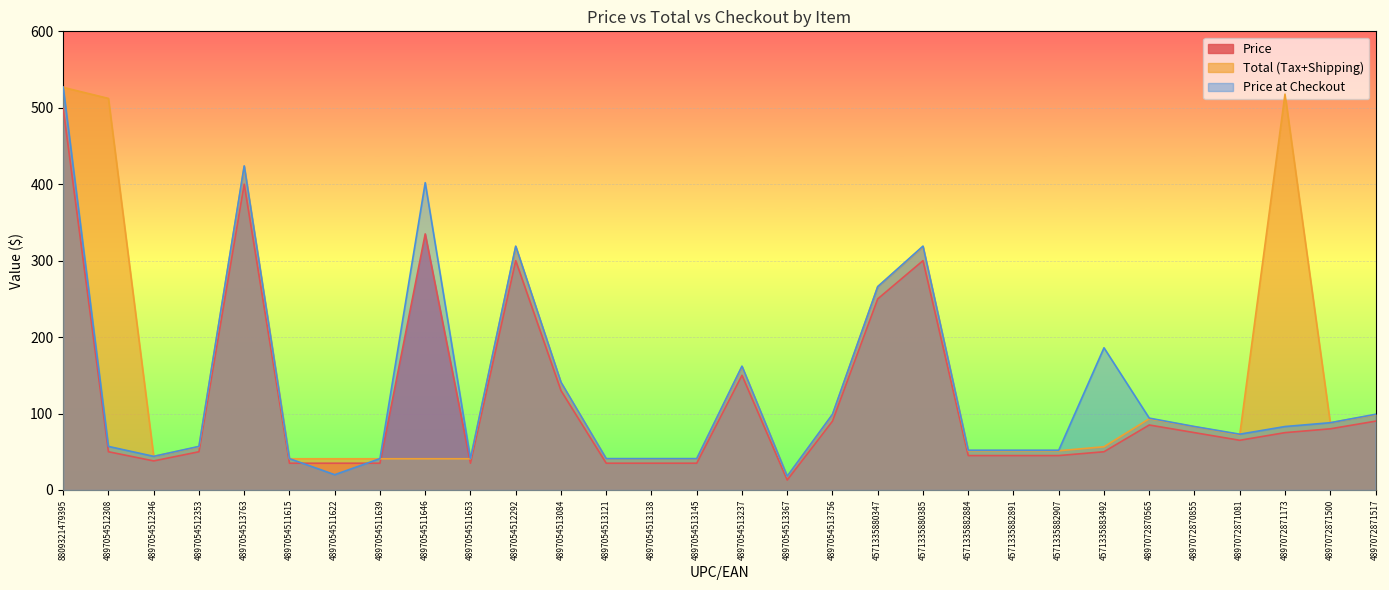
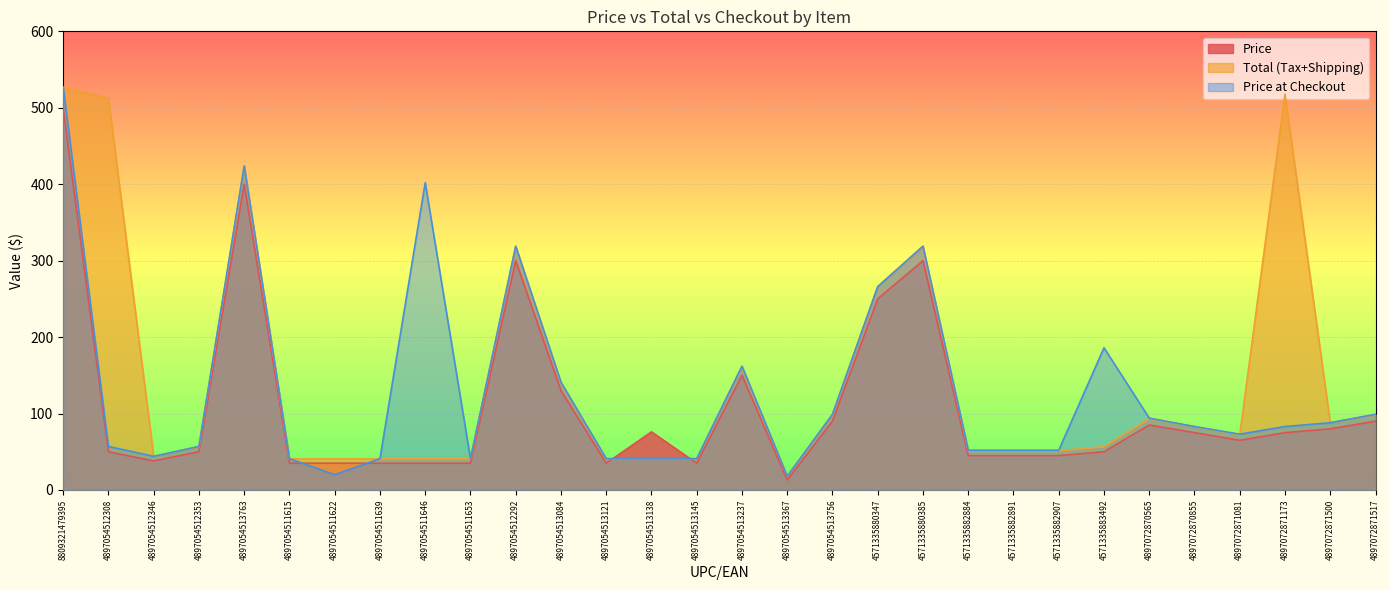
Price, 4897054511646: 340 -> 40
Price, 4897054513138: 40 -> 80
